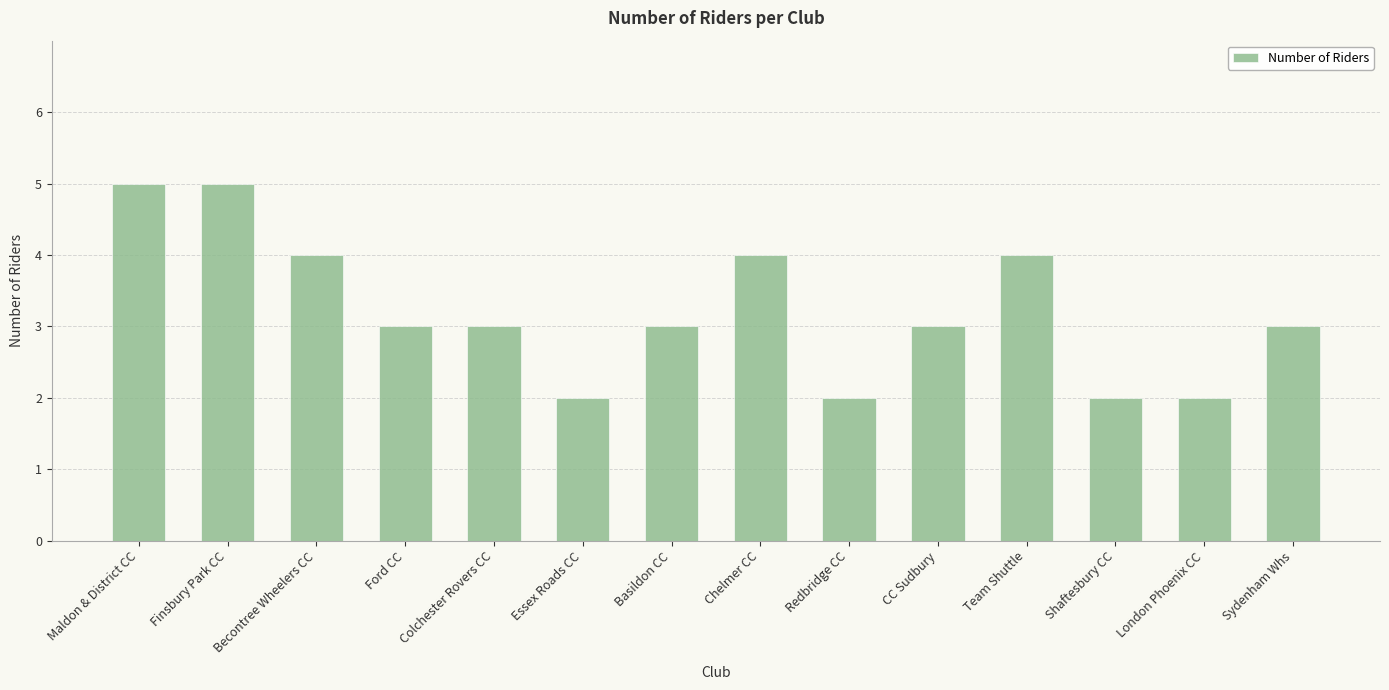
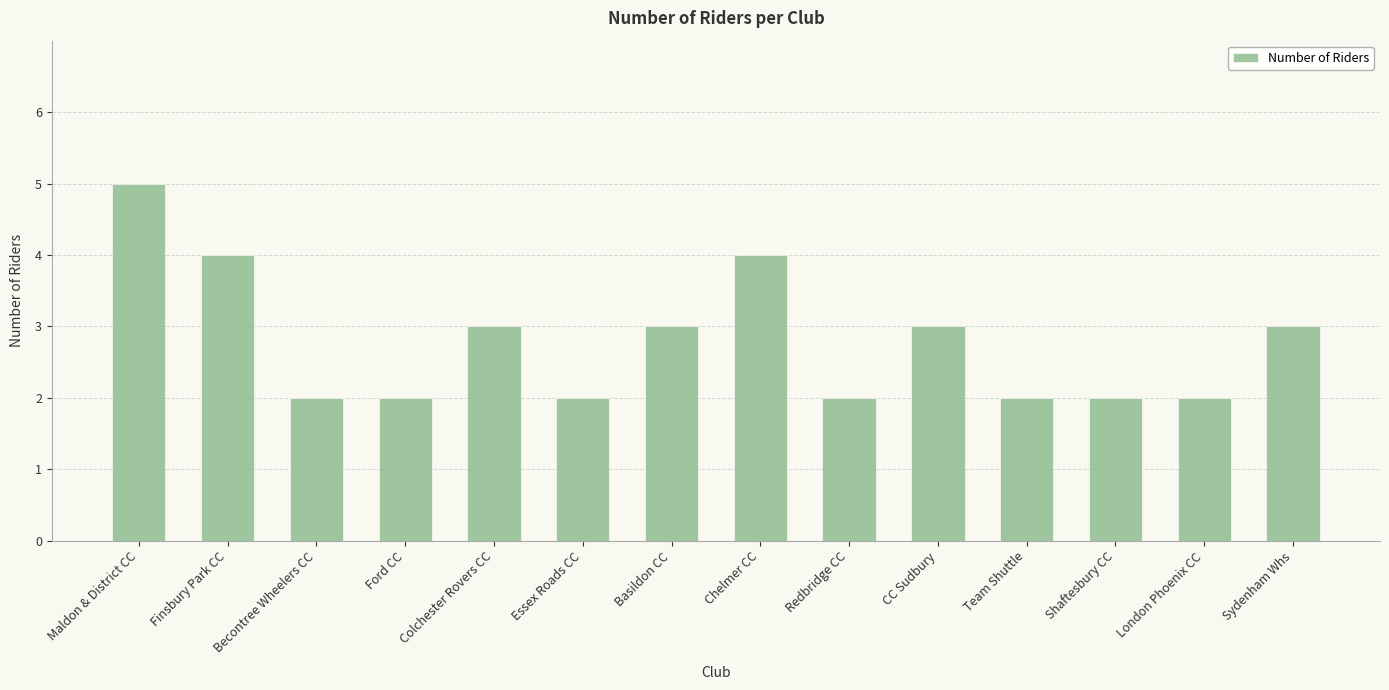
Finsbury Park CC: 5 -> 4
Becontree Wheelers CC: 4 -> 2
Ford CC: 3 -> 2
Team Shuttle: 4 -> 2
